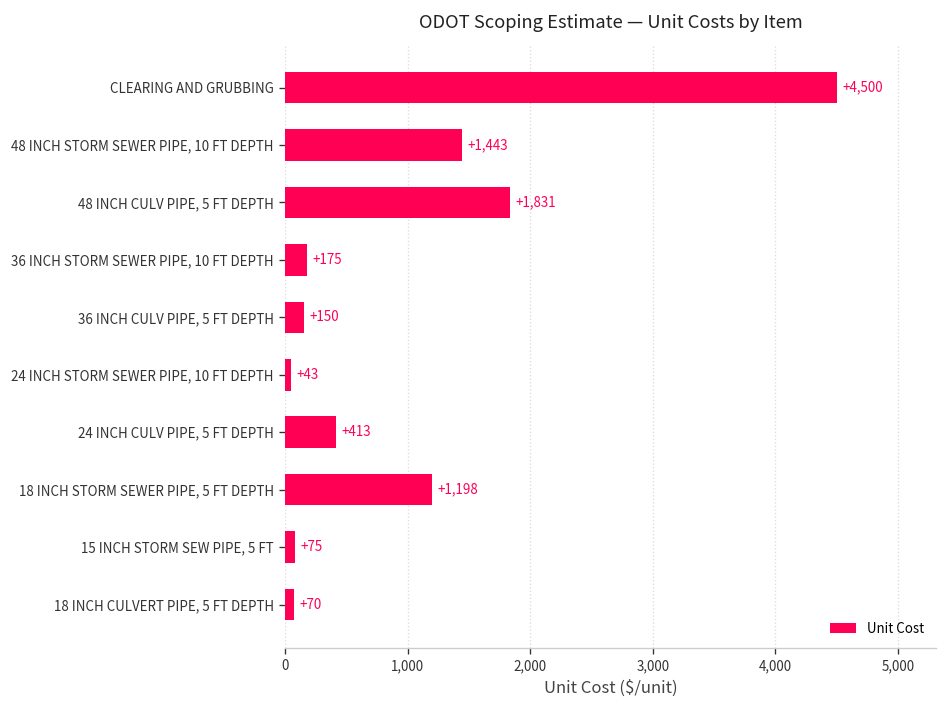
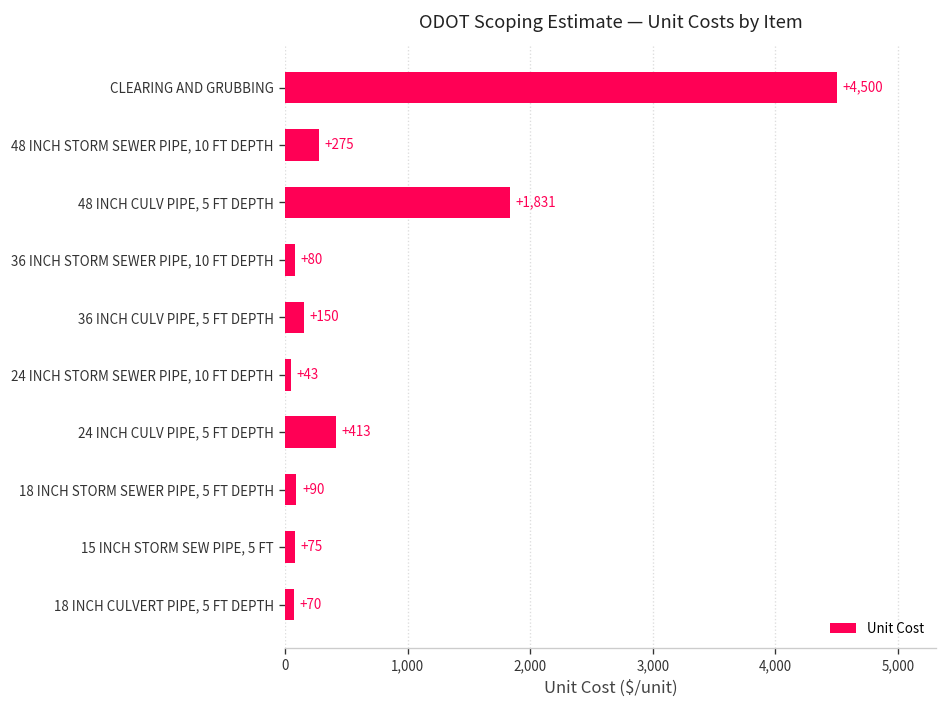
48 INCH STORM SEWER PIPE, 10 FT DEPTH: +1,443 -> +275
36 INCH STORM SEWER PIPE, 10 FT DEPTH: +175 -> +80
18 INCH STORM SEWER PIPE, 5 FT DEPTH: +1,198 -> +90
